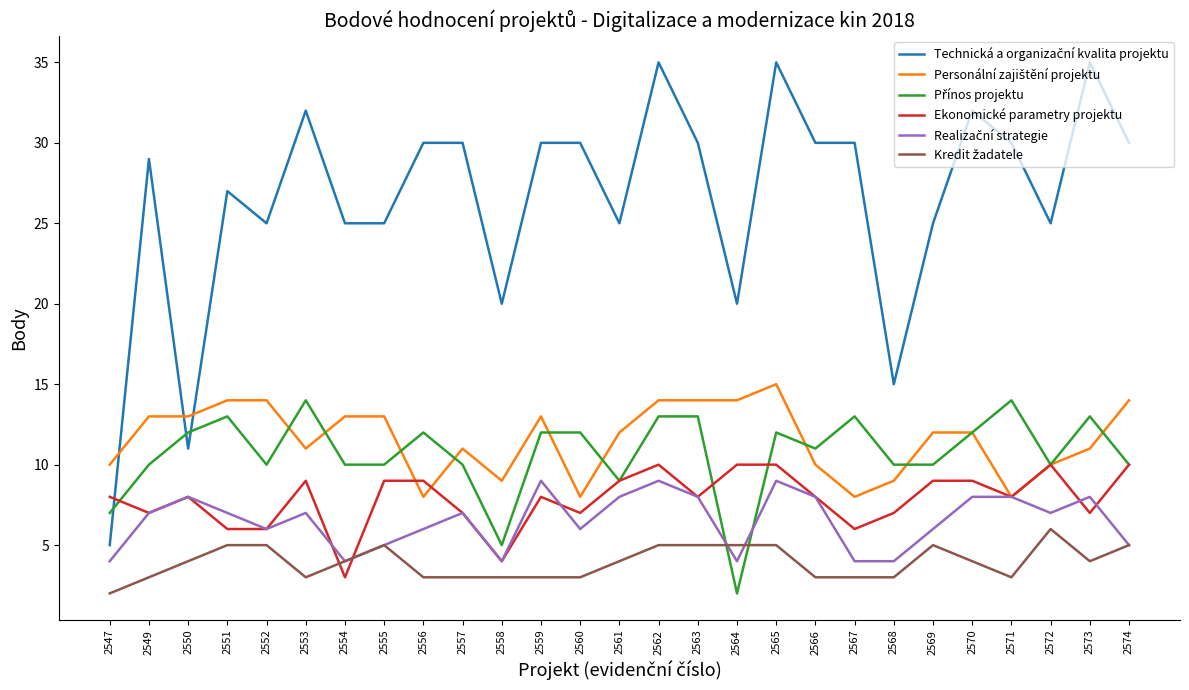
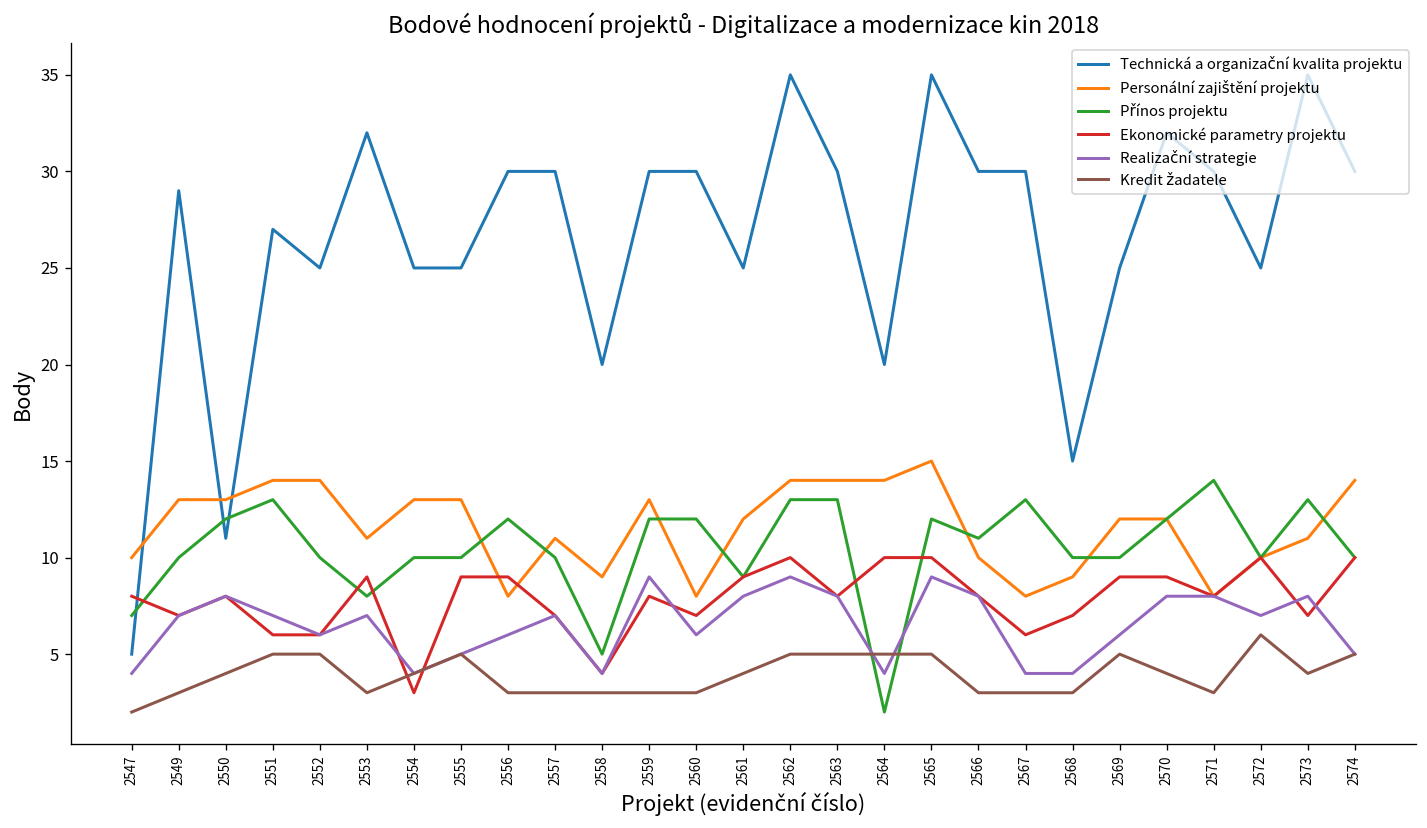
Přínos projektu, 2553: 14 -> 8
